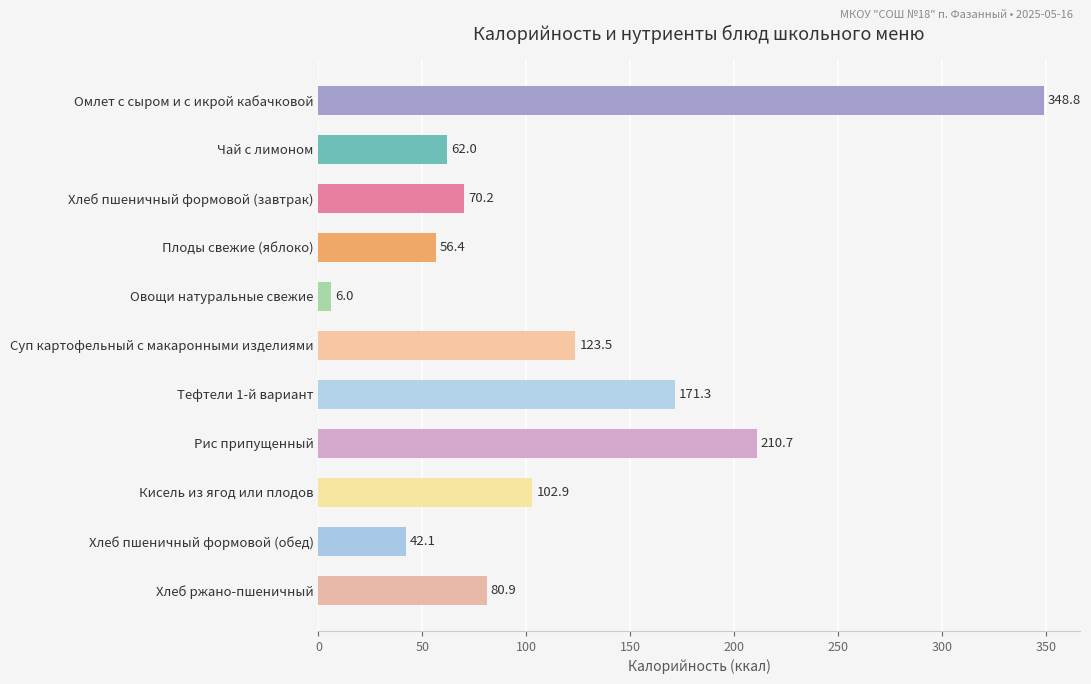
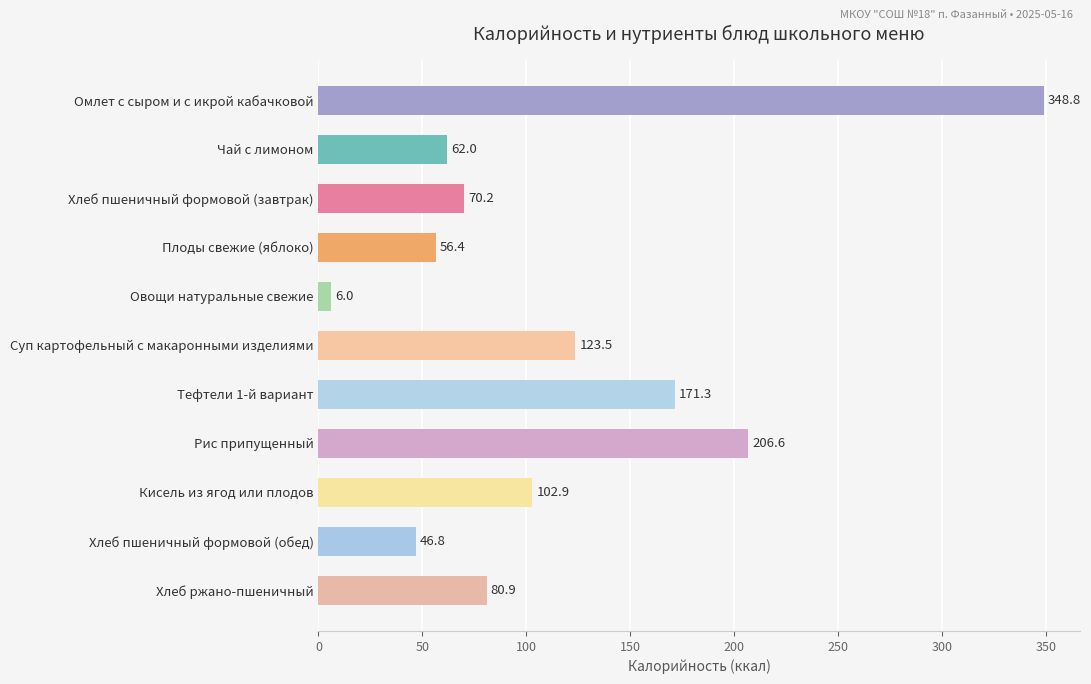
Рис припущенный: 210.7 -> 206.6
Хлеб пшеничный формовой (обед): 42.1 -> 46.8
